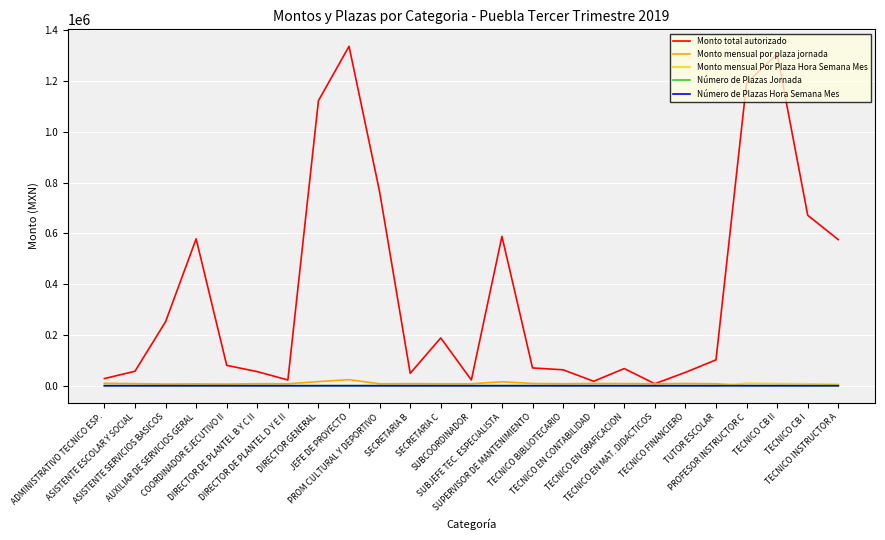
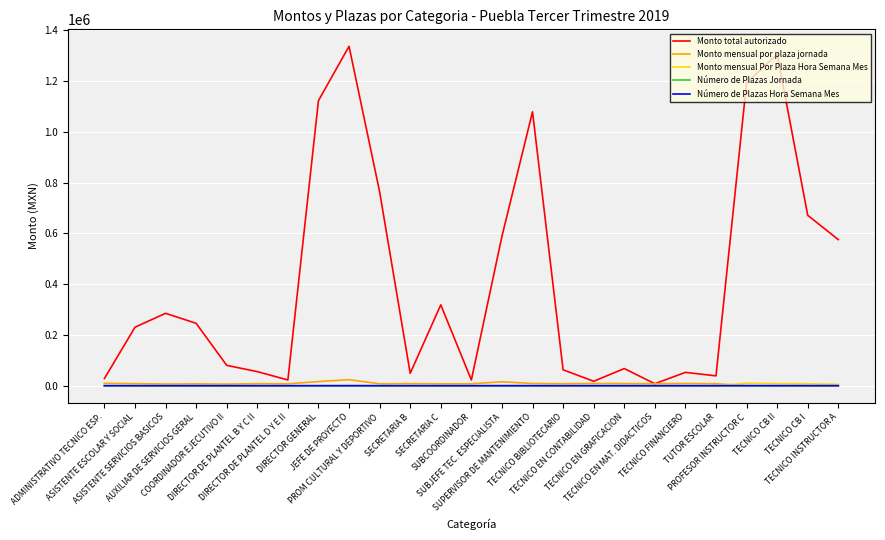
Monto total autorizado, ASISTENTE ESCOLAR Y SOCIAL: 60000 -> 230000
Monto total autorizado, ASISTENTE SERVICIOS BASICOS: 250000 -> 290000
Monto total autorizado, AUXILIAR DE SERVICIOS GERAL: 580000 -> 250000
Monto total autorizado, SECRETARIA C: 190000 -> 320000
Monto total autorizado, SUPERVISOR DE MANTENIMIENTO: 70000 -> 1080000
Monto total autorizado, TUTOR ESCOLAR: 100000 -> 40000
